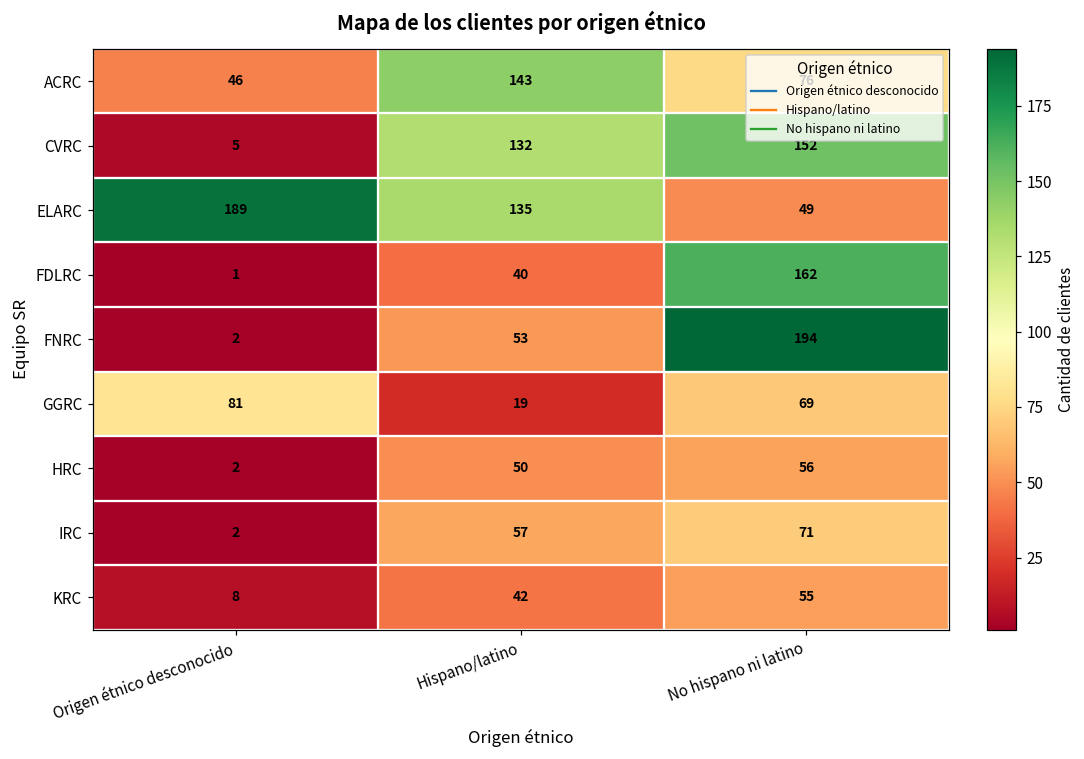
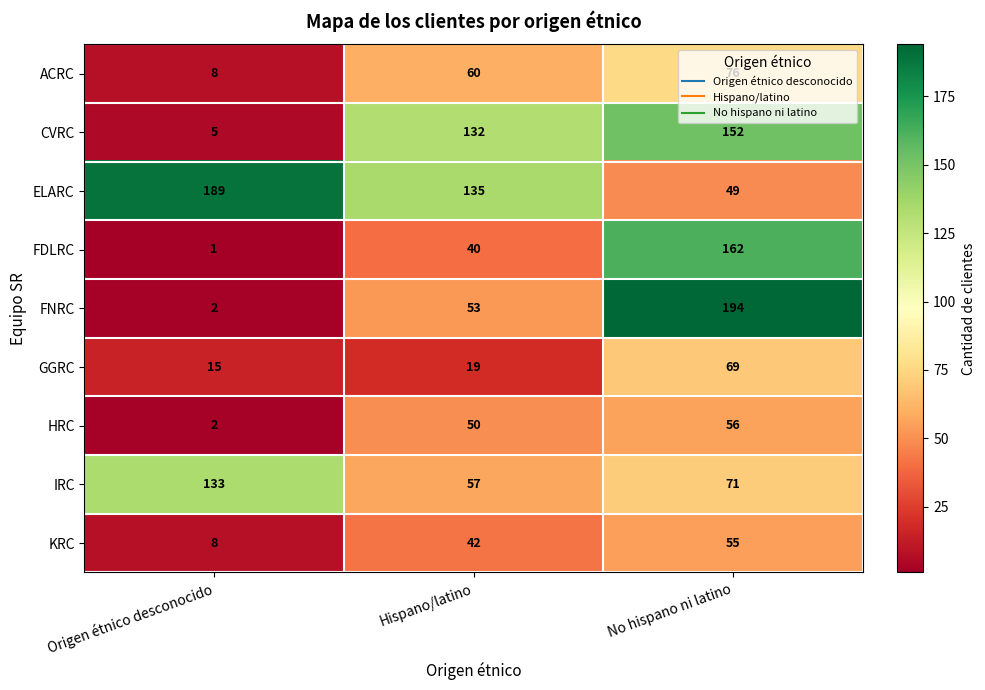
ACRC, Origen étnico desconocido: 46 -> 8
ACRC, Hispano/latino: 143 -> 60
GGRC, Origen étnico desconocido: 81 -> 15
IRC, Origen étnico desconocido: 2 -> 133
